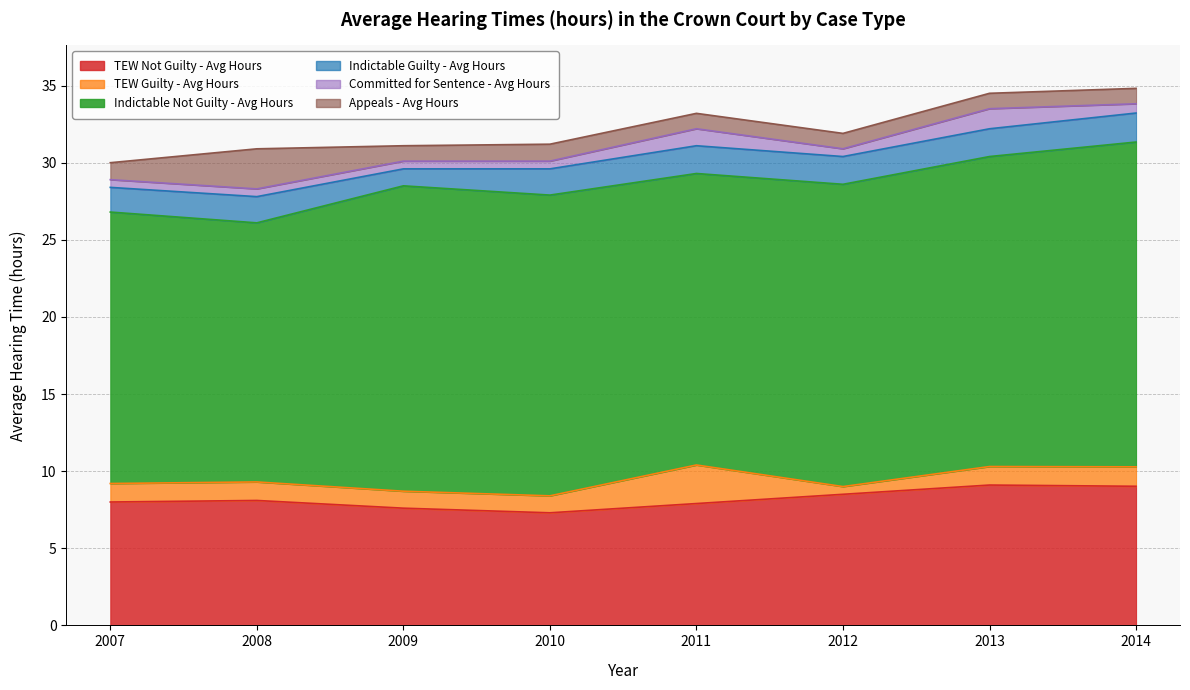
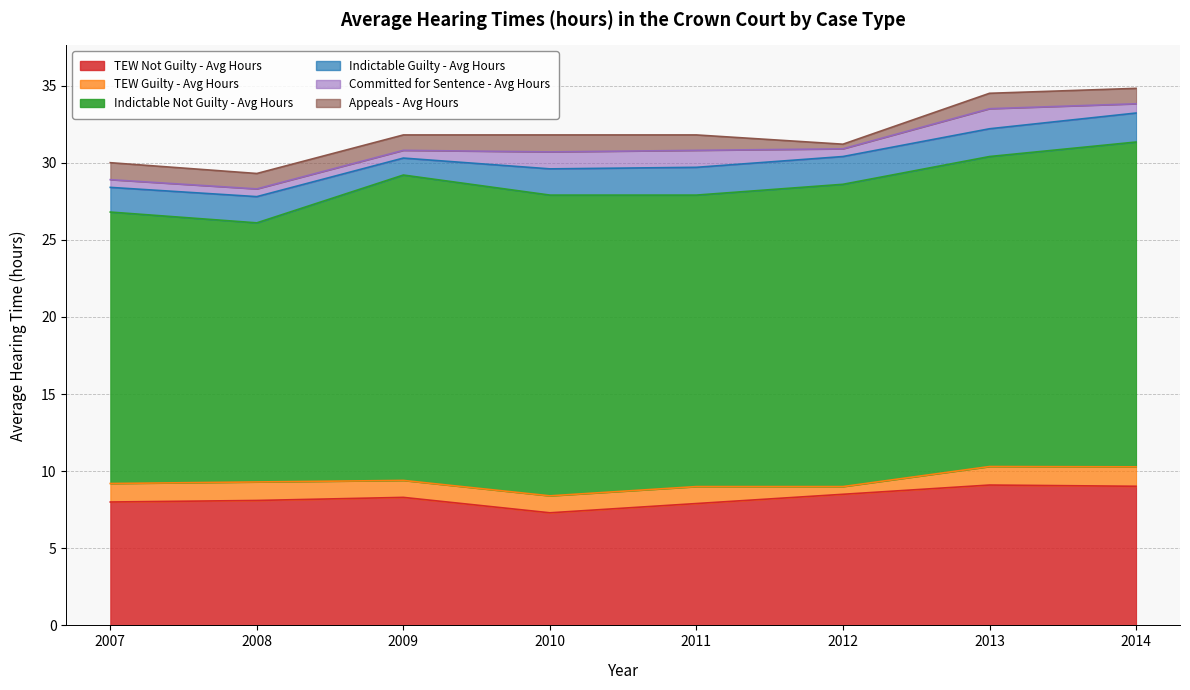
Appeals - Avg Hours, 2008: 2.6 -> 1.0
TEW Not Guilty - Avg Hours, 2009: 7.6 -> 8.3
Committed for Sentence - Avg Hours, 2010: 0.5 -> 1.1
TEW Guilty - Avg Hours, 2011: 2.5 -> 1.1
Appeals - Avg Hours, 2012: 1.0 -> 0.3
